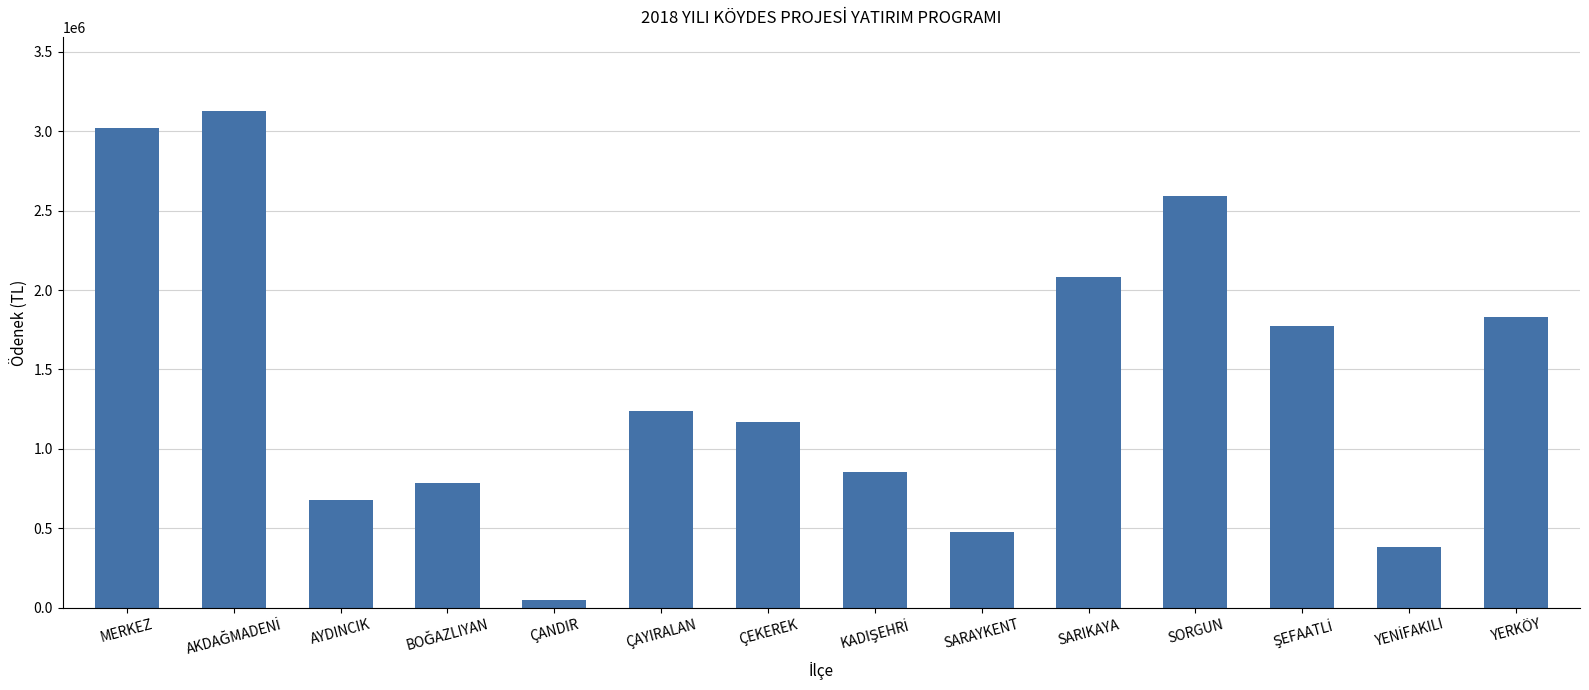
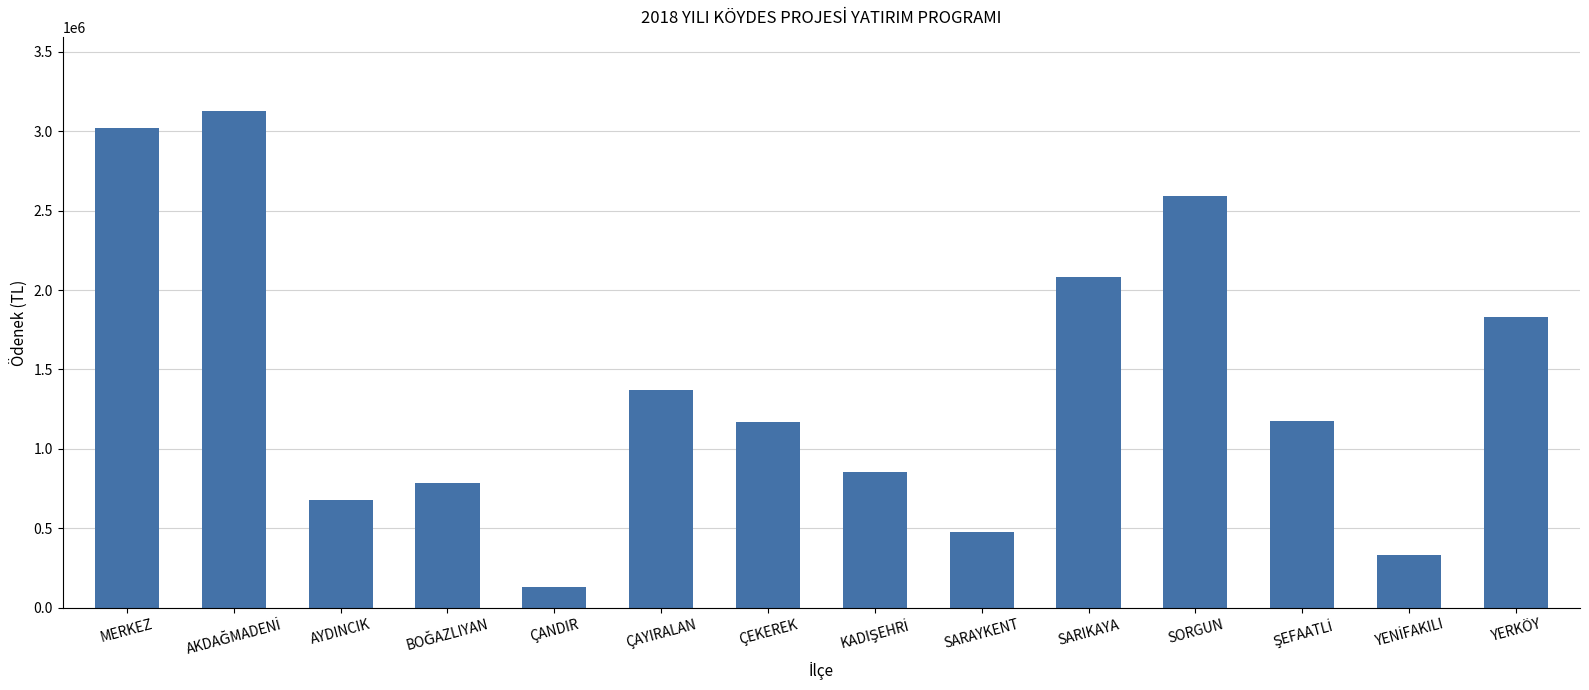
ÇANDIR: 50000 -> 130000
ÇAYIRALAN: 1240000 -> 1370000
ŞEFAATLİ: 1770000 -> 1180000
YENİFAKILI: 380000 -> 330000
